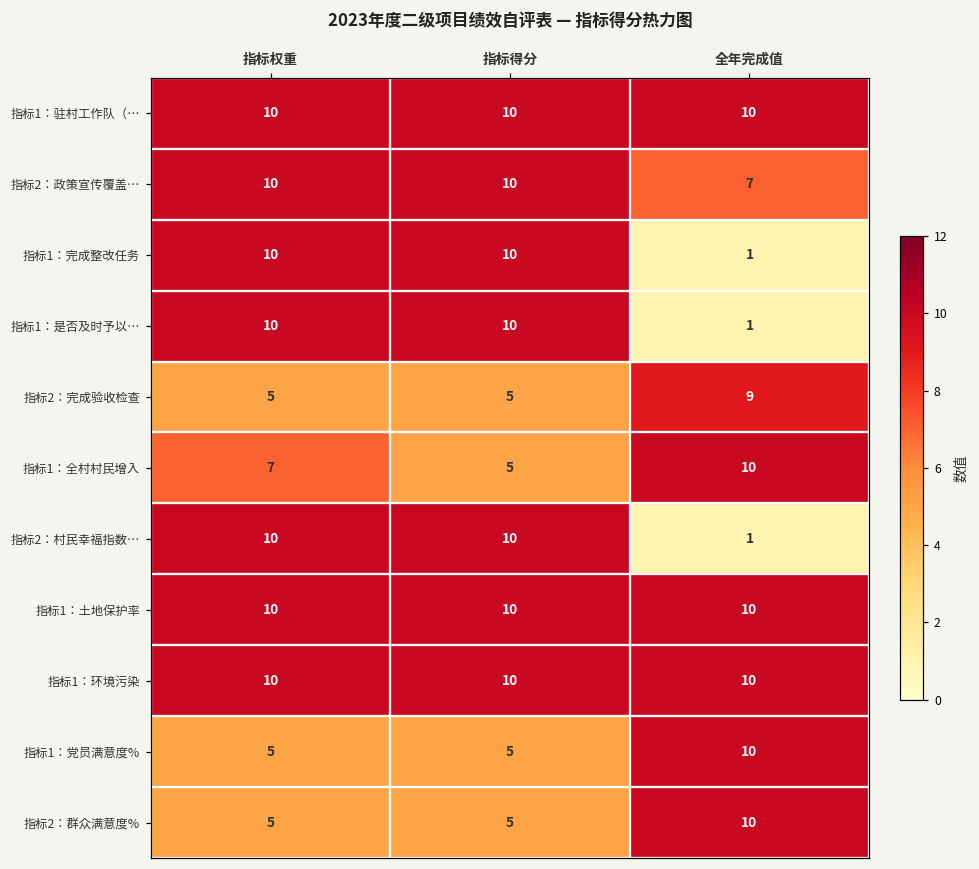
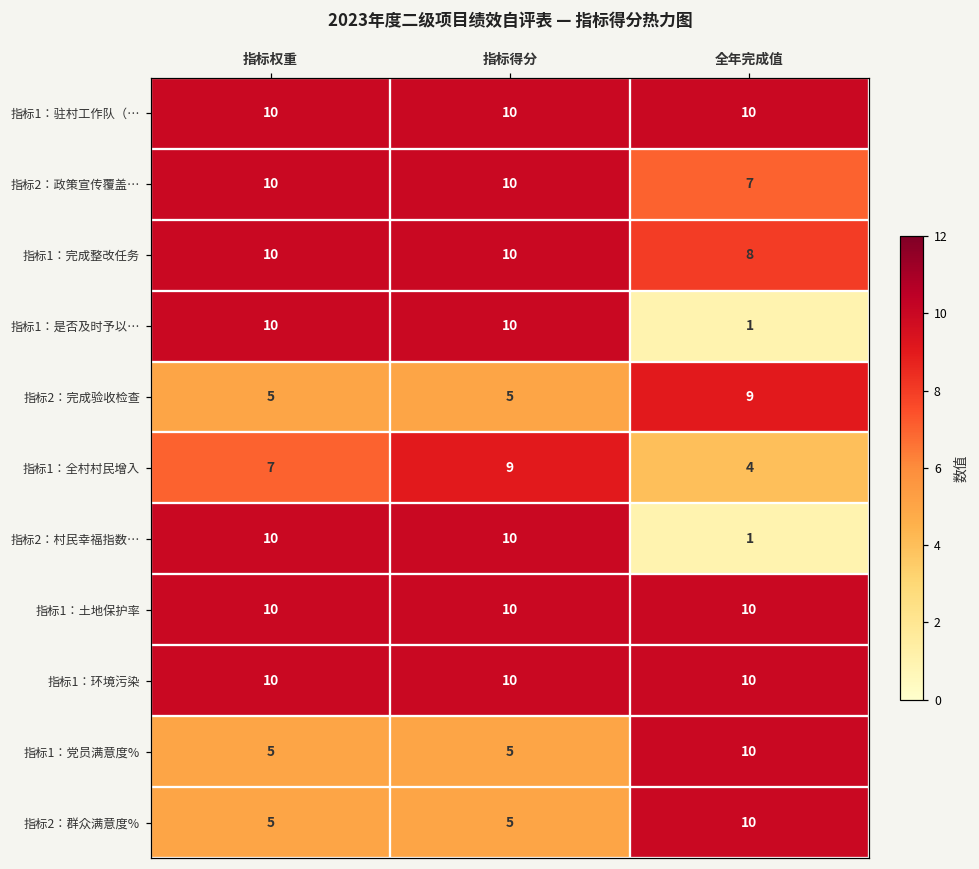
指标1：完成整改任务, 全年完成值: 1 -> 8
指标1：全村村民增入, 指标得分: 5 -> 9
指标1：全村村民增入, 全年完成值: 10 -> 4
